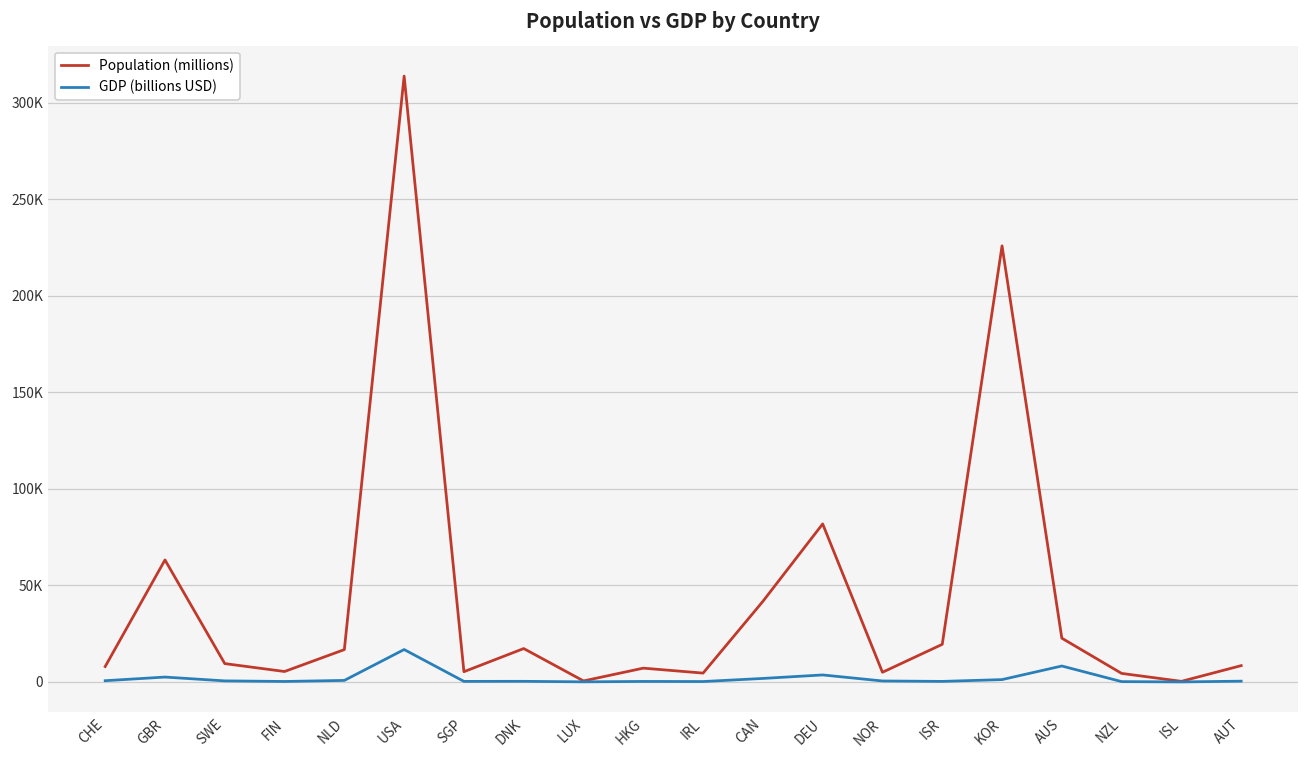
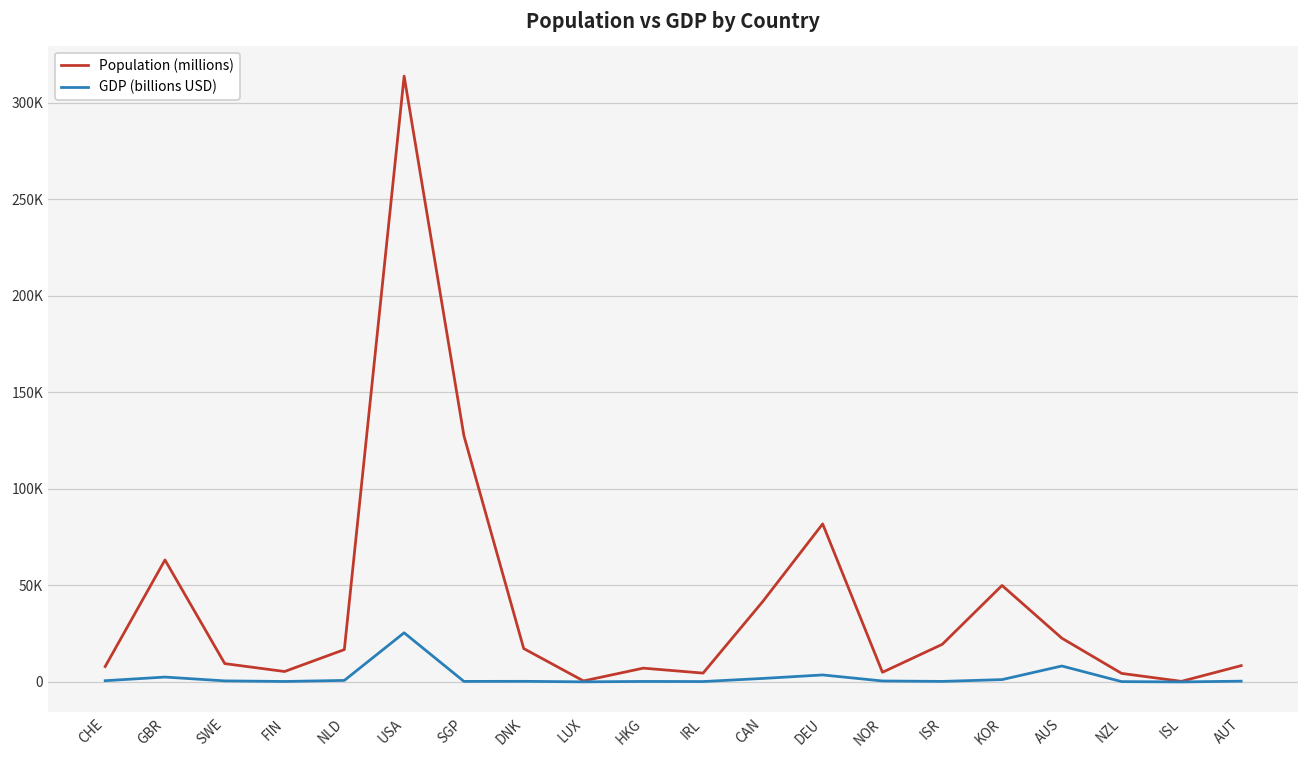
GDP (billions USD), USA: 17000 -> 25000
Population (millions), SGP: 5000 -> 128000
Population (millions), KOR: 226000 -> 50000
